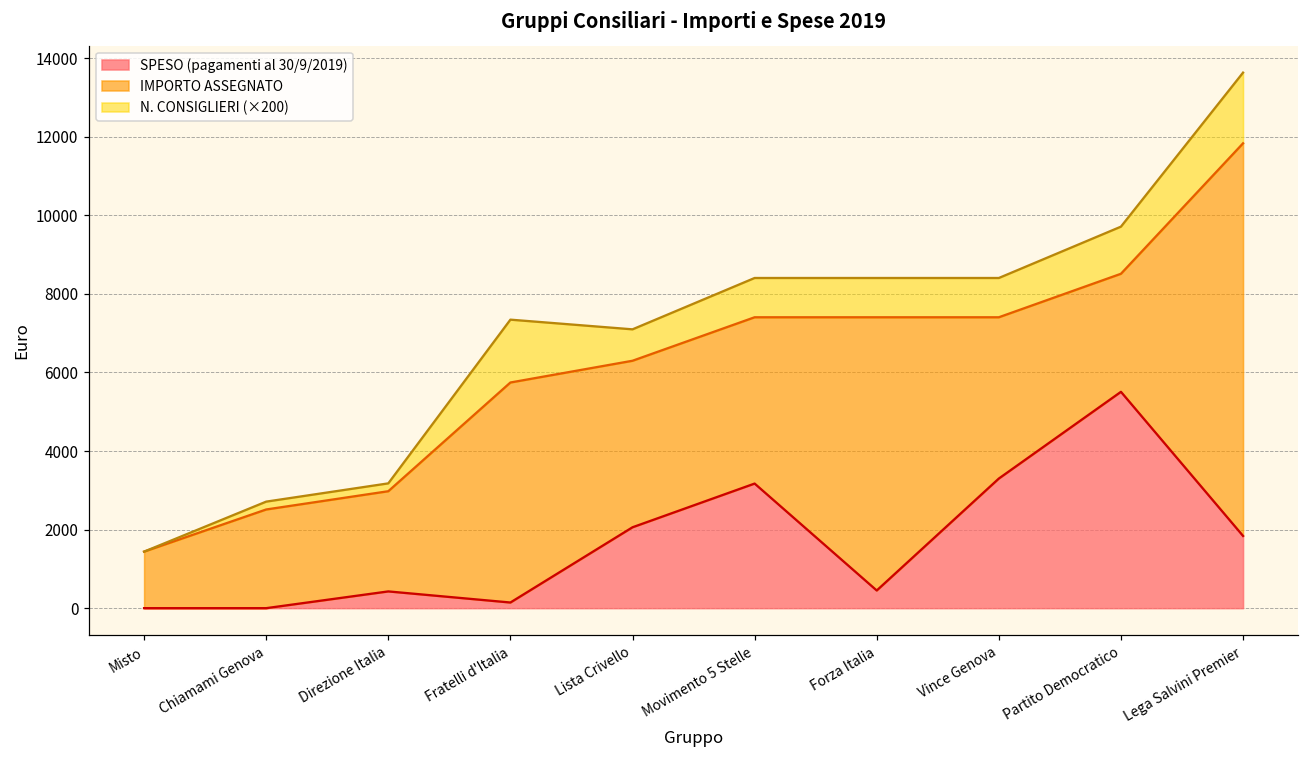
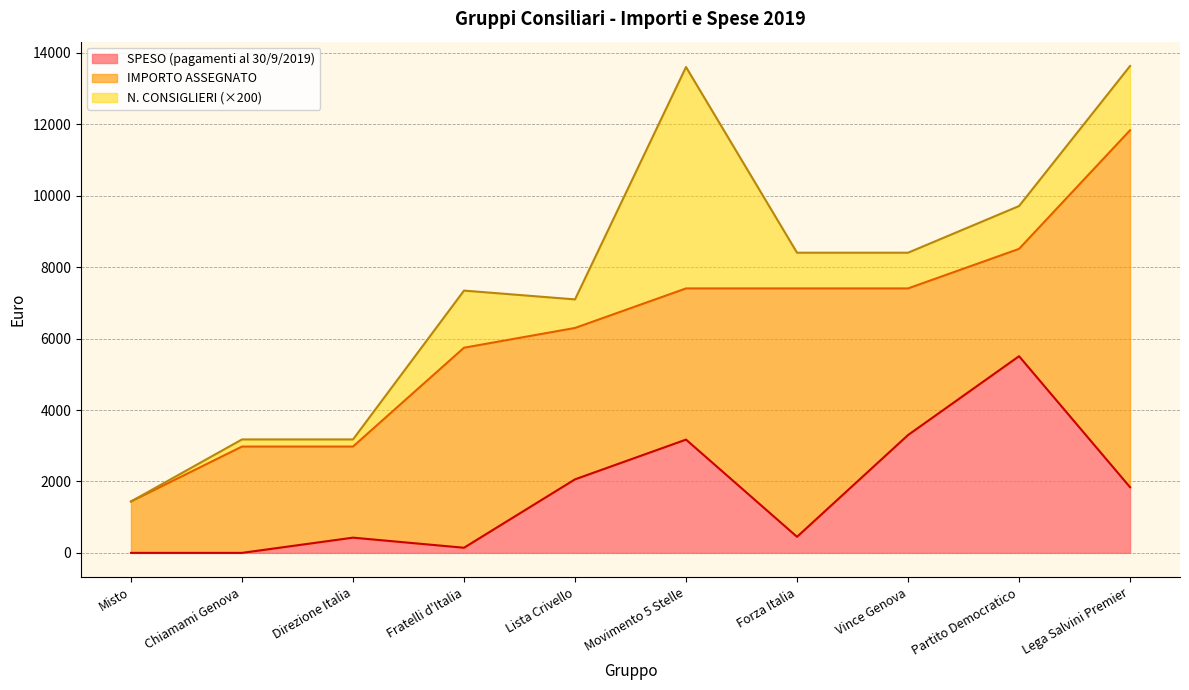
IMPORTO ASSEGNATO, Chiamami Genova: 2500 -> 3000
N. CONSIGLIERI (×200), Movimento 5 Stelle: 1000 -> 6200
